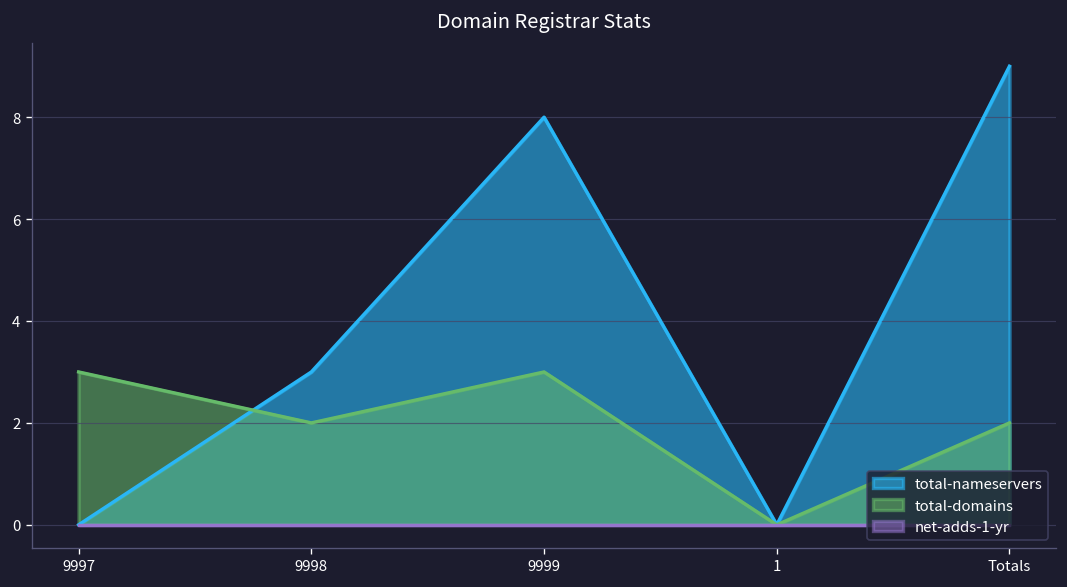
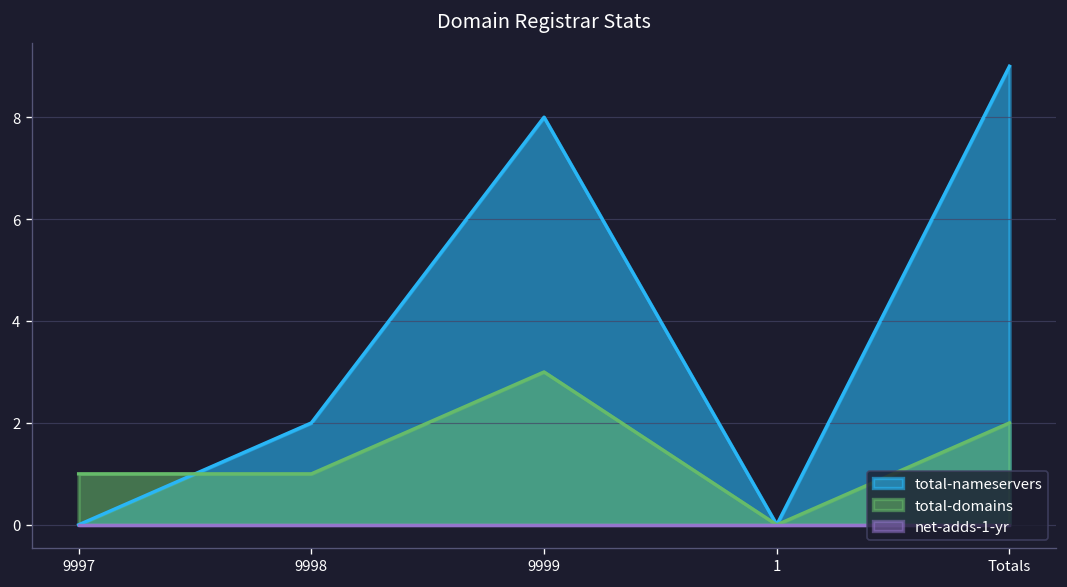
total-domains, 9997: 3 -> 1
total-nameservers, 9998: 3 -> 2
total-domains, 9998: 2 -> 1
